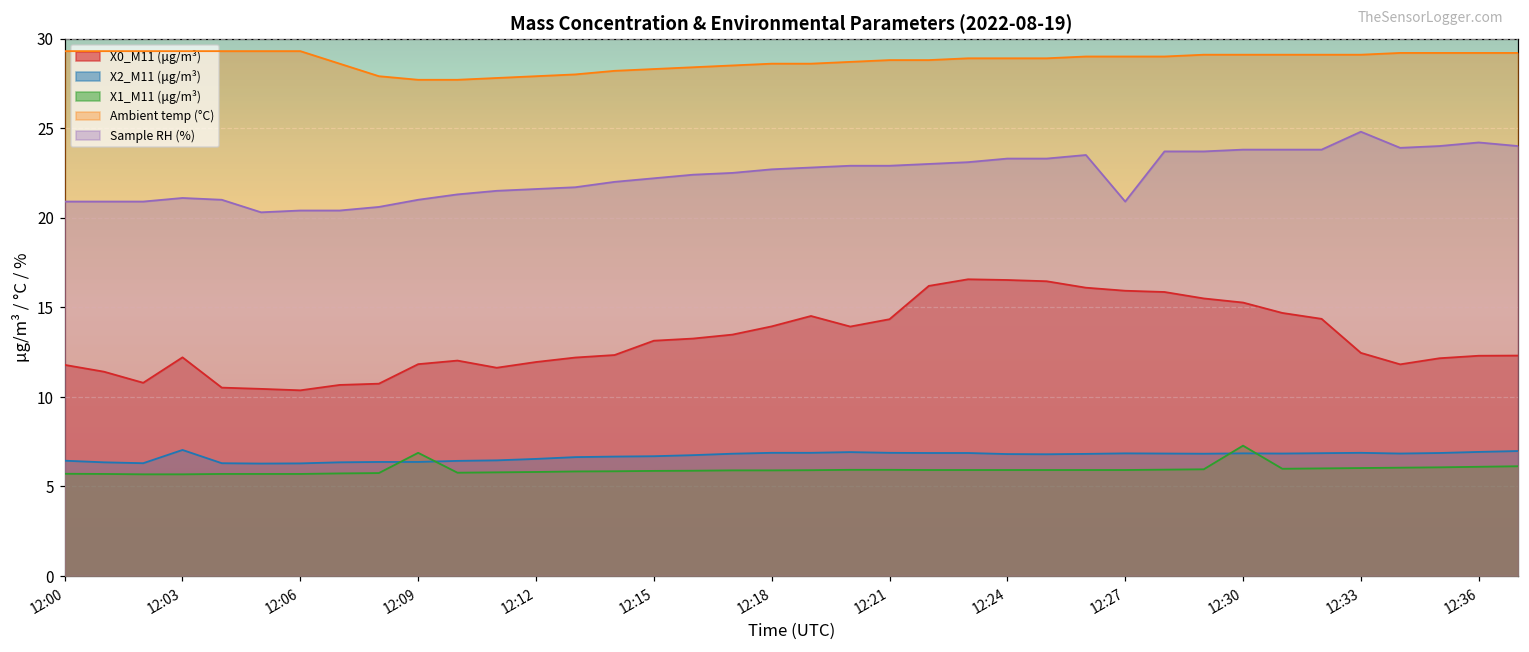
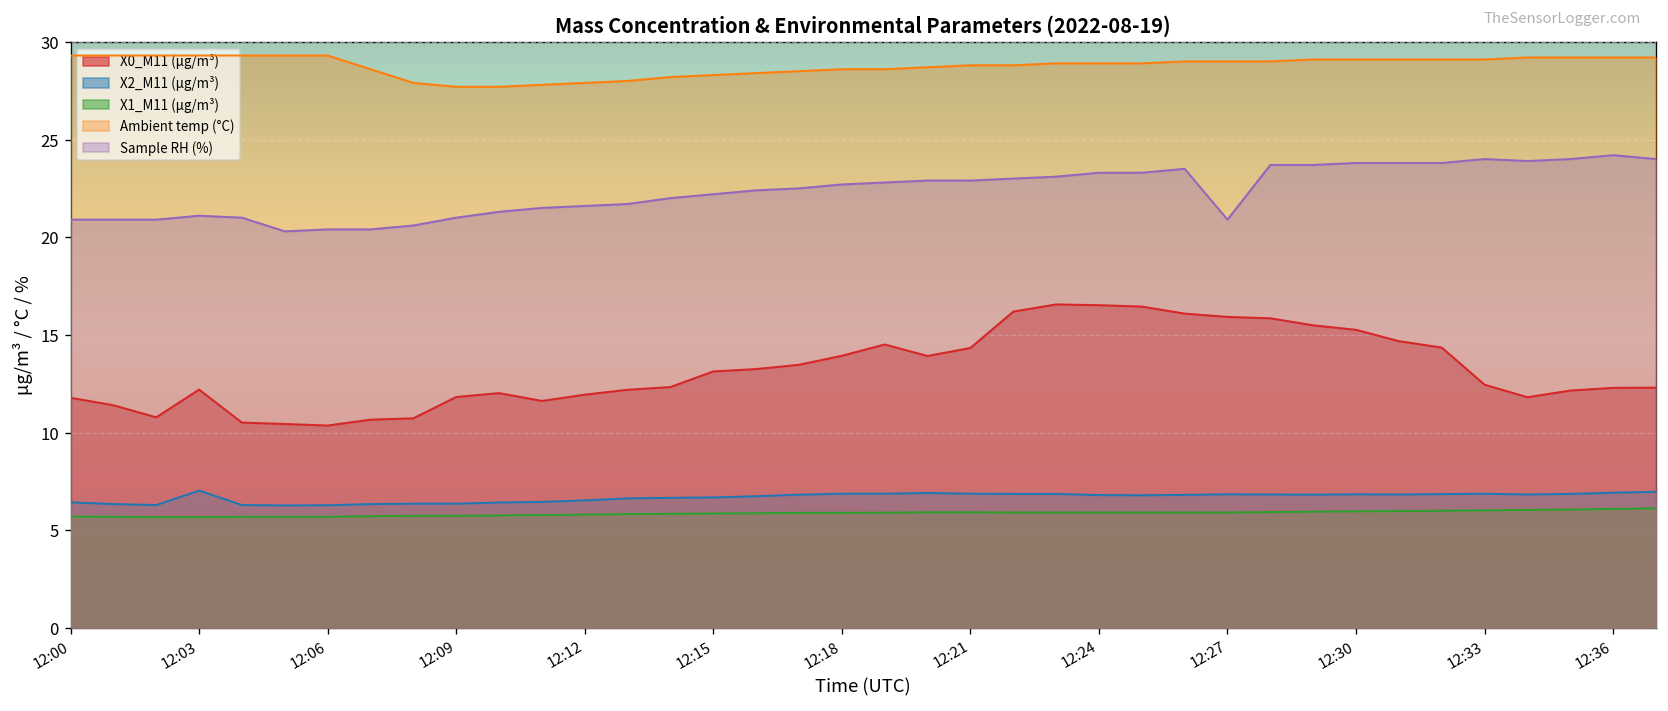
X1_M11 (μg/m³), 12:09: 6.9 -> 5.7
X1_M11 (μg/m³), 12:30: 7.3 -> 6.0
Sample RH (%), 12:33: 24.8 -> 24.0
